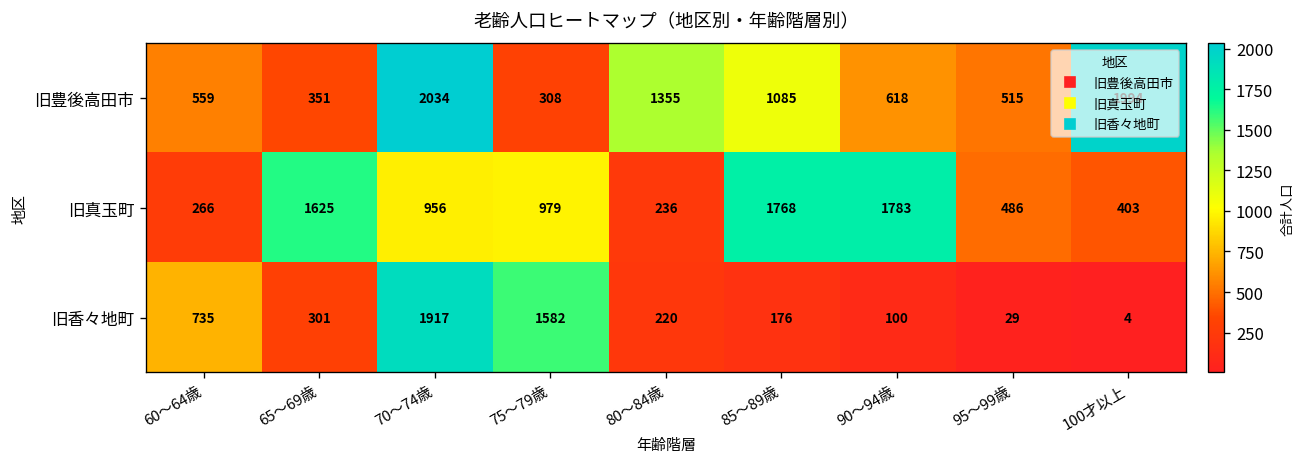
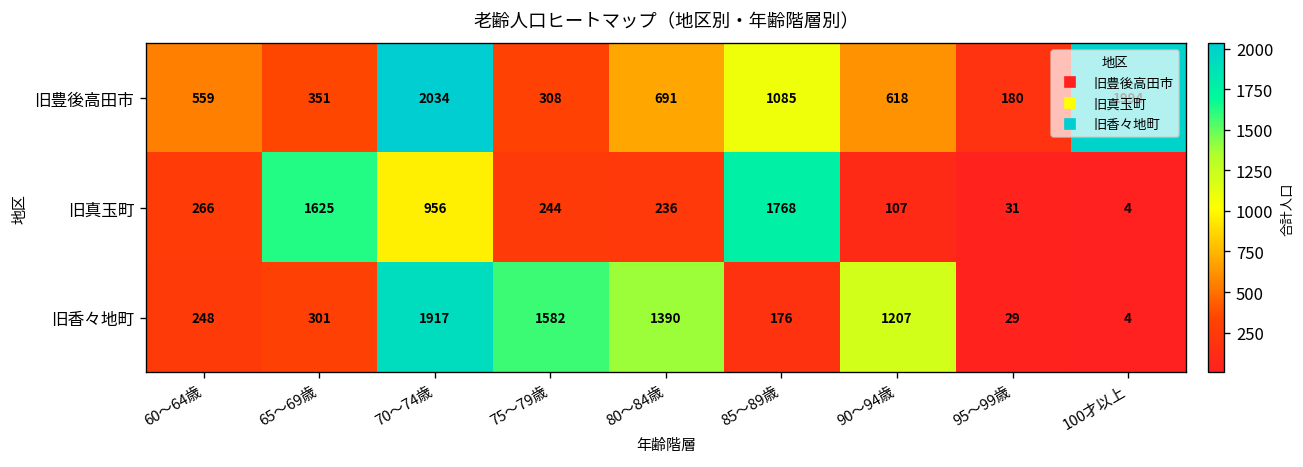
旧豊後高田市, 80～84歳: 1355 -> 691
旧豊後高田市, 95～99歳: 515 -> 180
旧真玉町, 75～79歳: 979 -> 244
旧真玉町, 90～94歳: 1783 -> 107
旧真玉町, 95～99歳: 486 -> 31
旧真玉町, 100才以上: 403 -> 4
旧香々地町, 60～64歳: 735 -> 248
旧香々地町, 80～84歳: 220 -> 1390
旧香々地町, 90～94歳: 100 -> 1207
